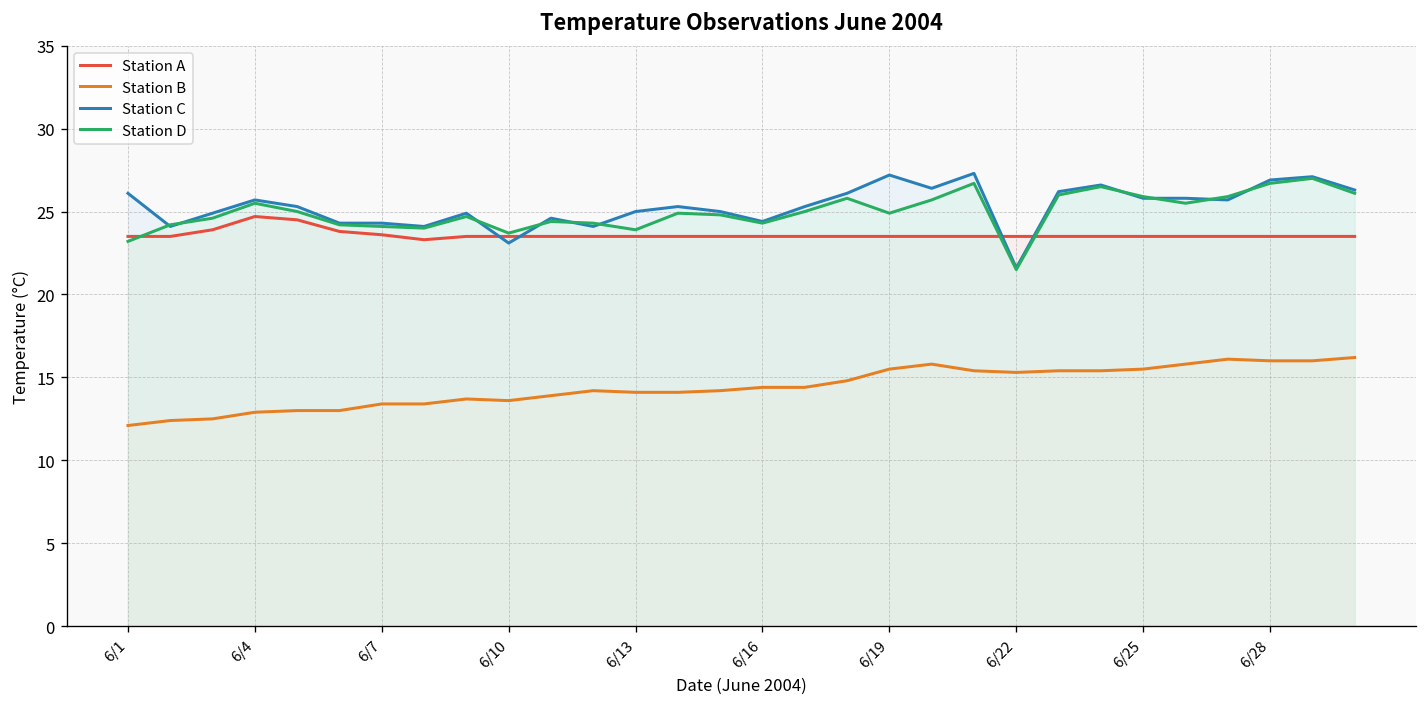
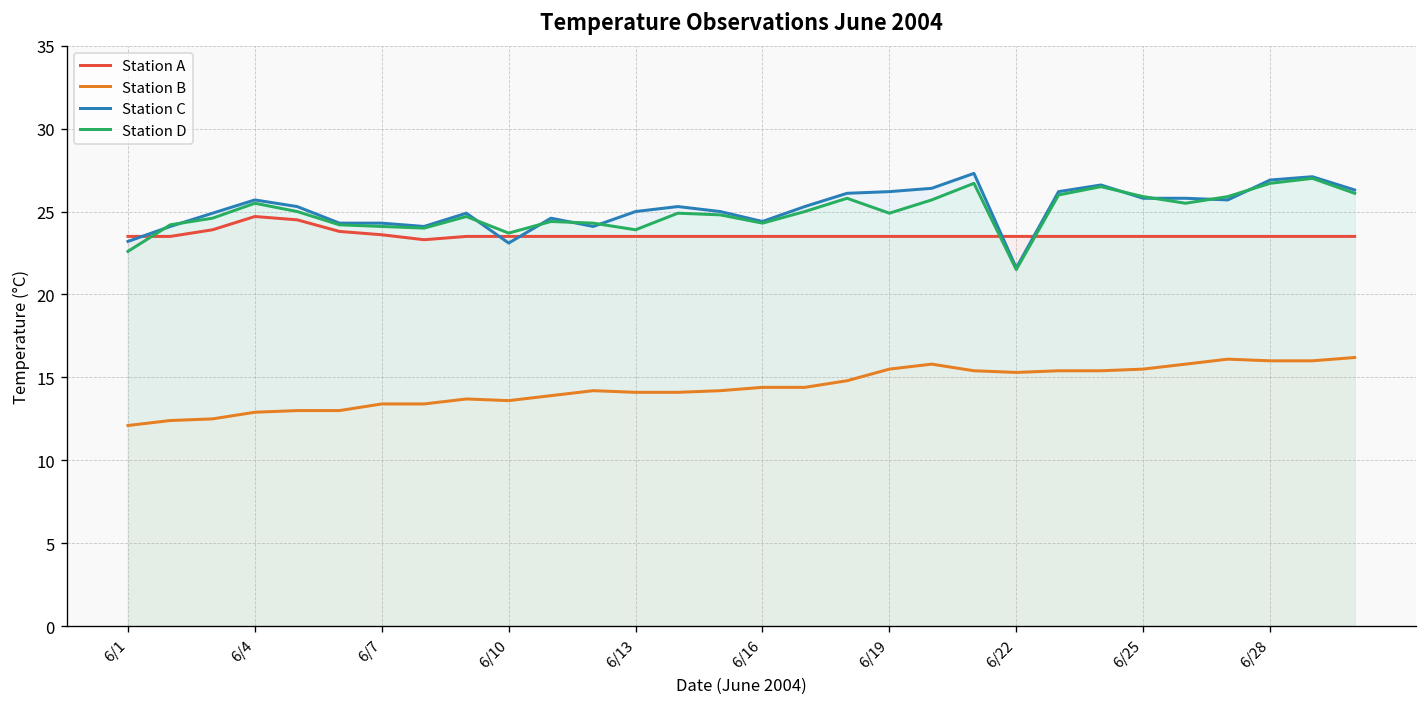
Station C, 6/1: 26.1 -> 23.2
Station D, 6/1: 23.2 -> 22.6
Station C, 6/19: 27.2 -> 26.2
